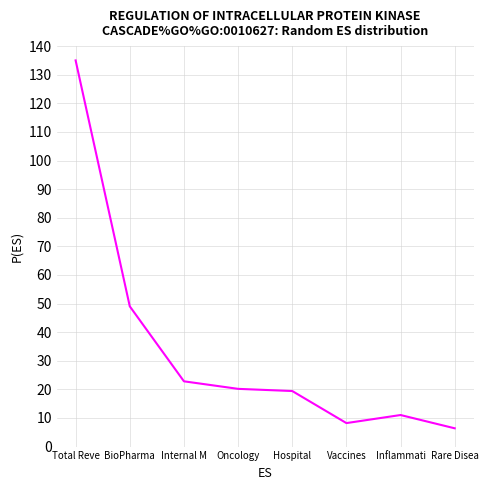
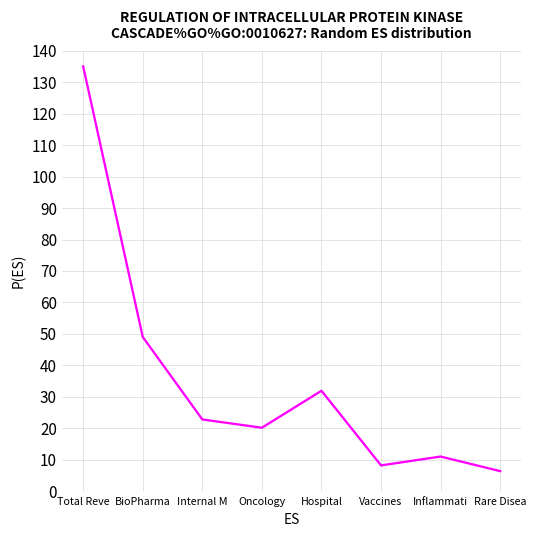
Hospital: 19 -> 32
